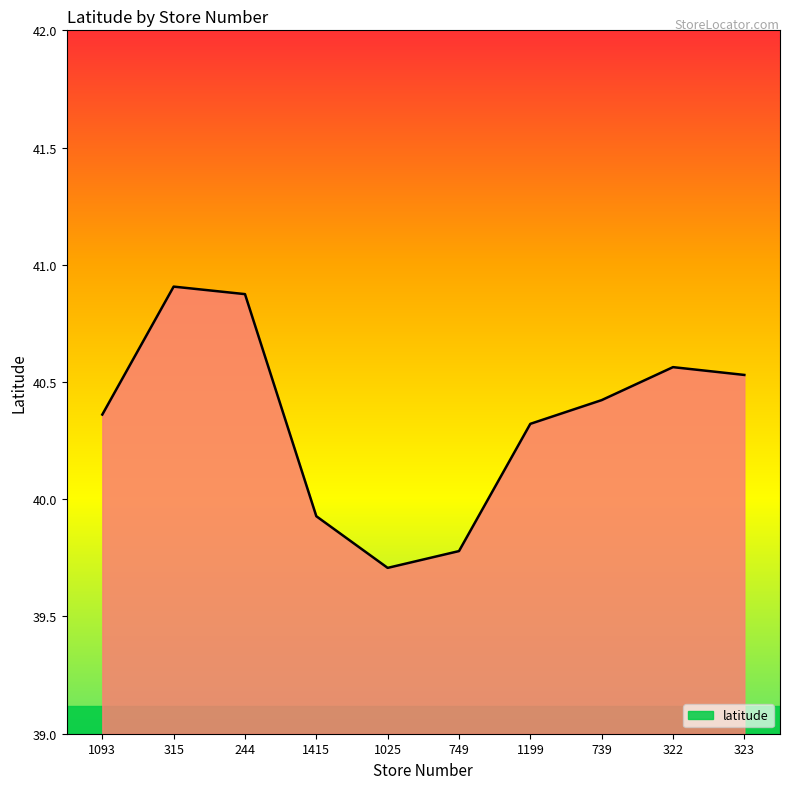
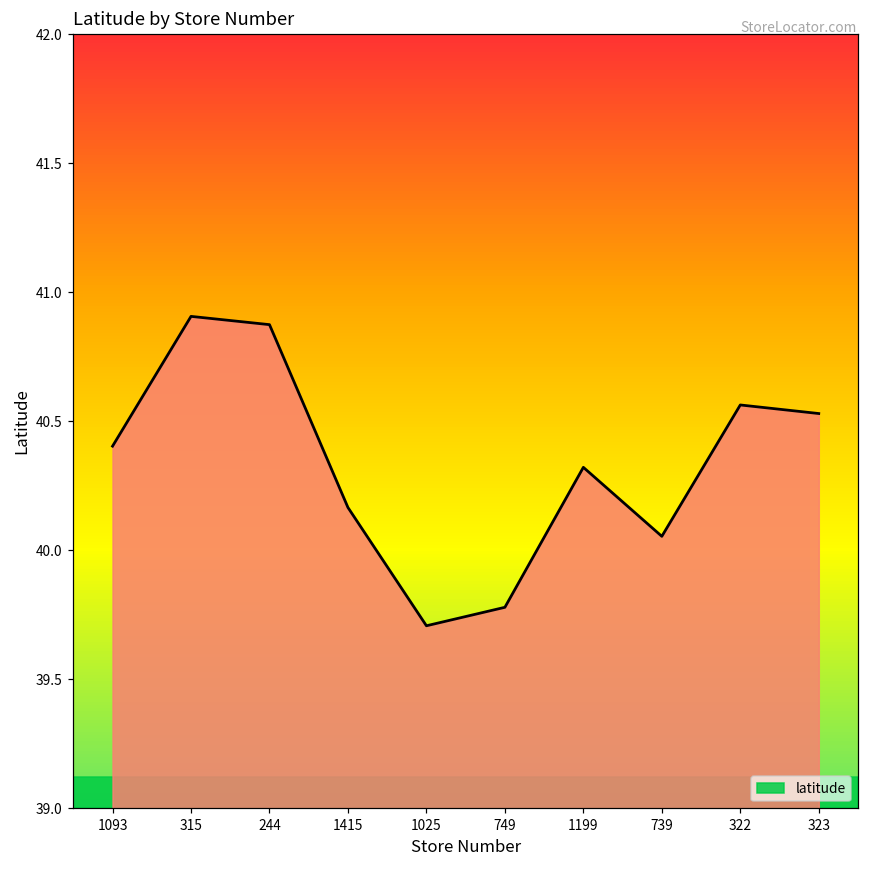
1093: 40.36 -> 40.40
1415: 39.93 -> 40.17
739: 40.42 -> 40.05
